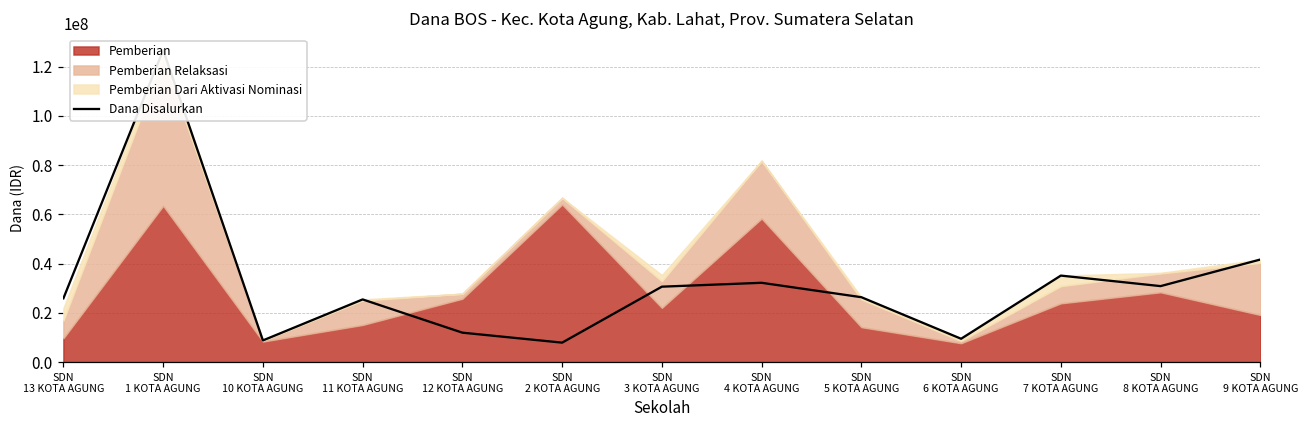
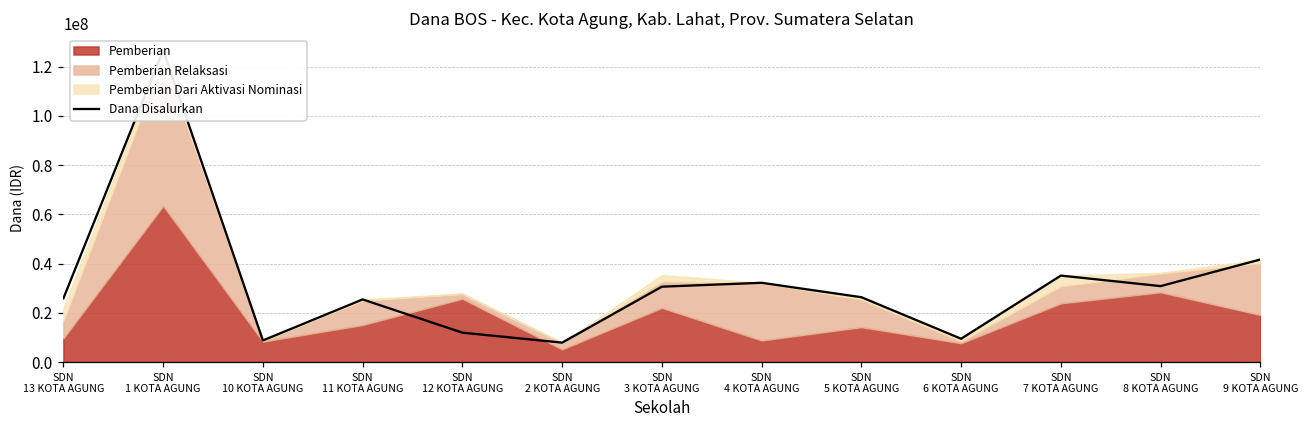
Pemberian, SDN 2 KOTA AGUNG: 64000000 -> 5000000
Pemberian, SDN 4 KOTA AGUNG: 58000000 -> 9000000
